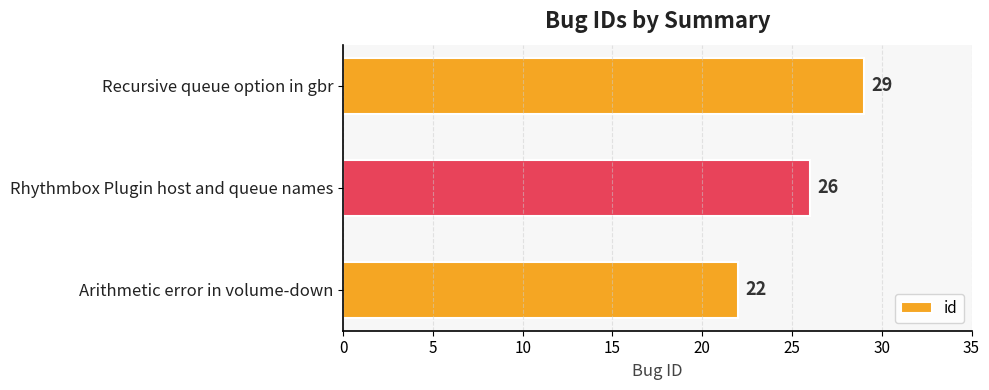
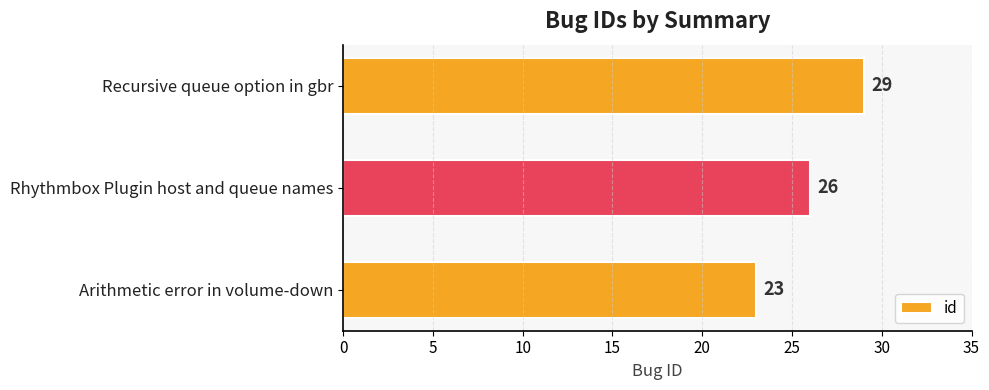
Arithmetic error in volume-down: 22 -> 23
